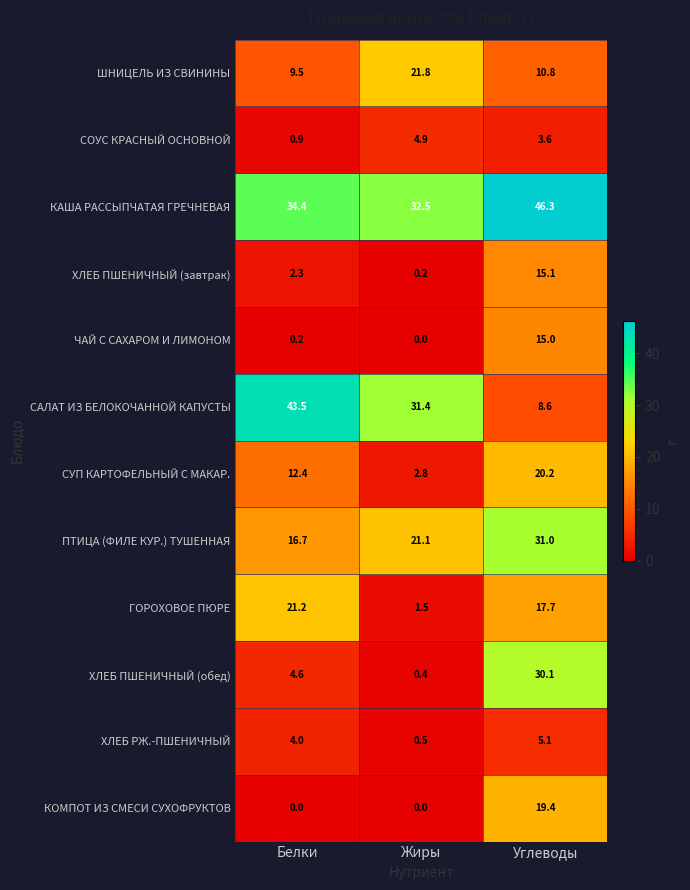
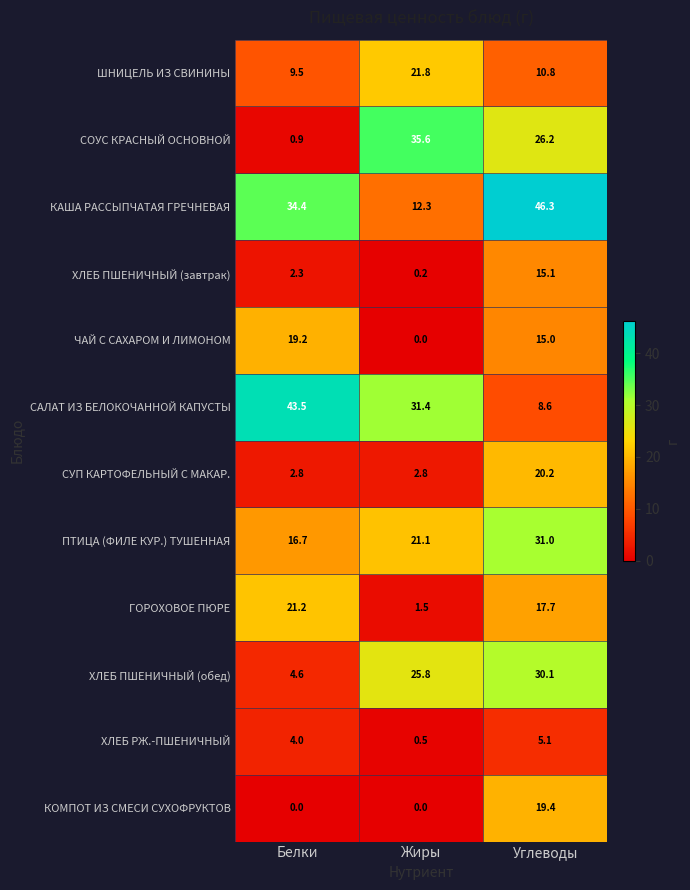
СОУС КРАСНЫЙ ОСНОВНОЙ, Жиры: 4.9 -> 35.6
СОУС КРАСНЫЙ ОСНОВНОЙ, Углеводы: 3.6 -> 26.2
КАША РАССЫПЧАТАЯ ГРЕЧНЕВАЯ, Жиры: 32.5 -> 12.3
ЧАЙ С САХАРОМ И ЛИМОНОМ, Белки: 0.2 -> 19.2
СУП КАРТОФЕЛЬНЫЙ С МАКАР., Белки: 12.4 -> 2.8
ХЛЕБ ПШЕНИЧНЫЙ (обед), Жиры: 0.4 -> 25.8
